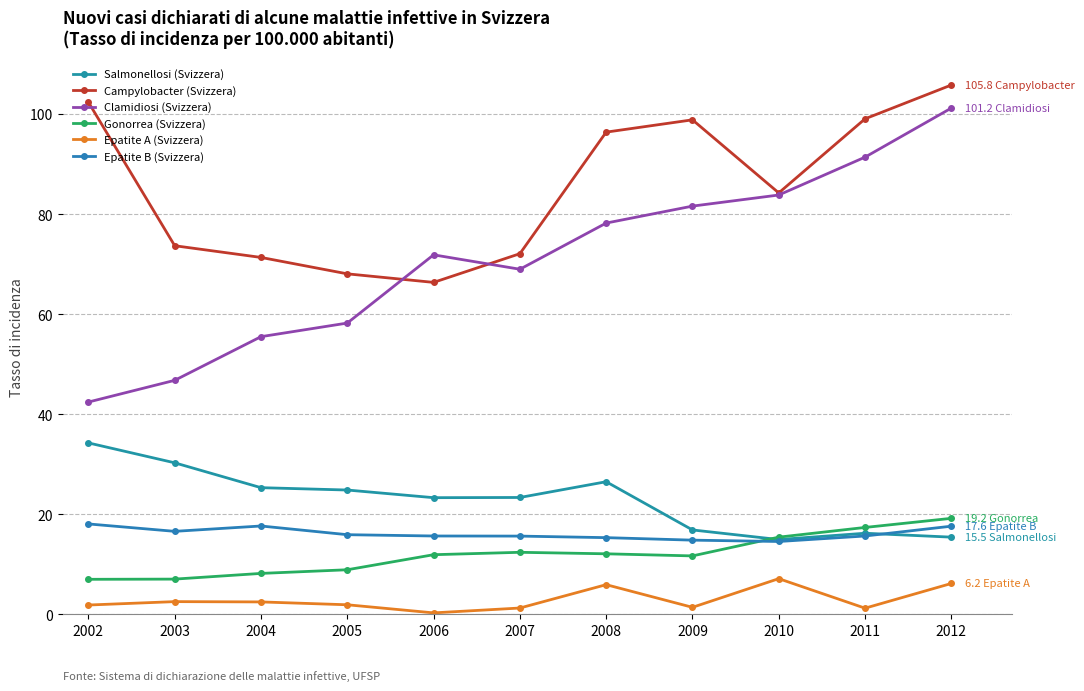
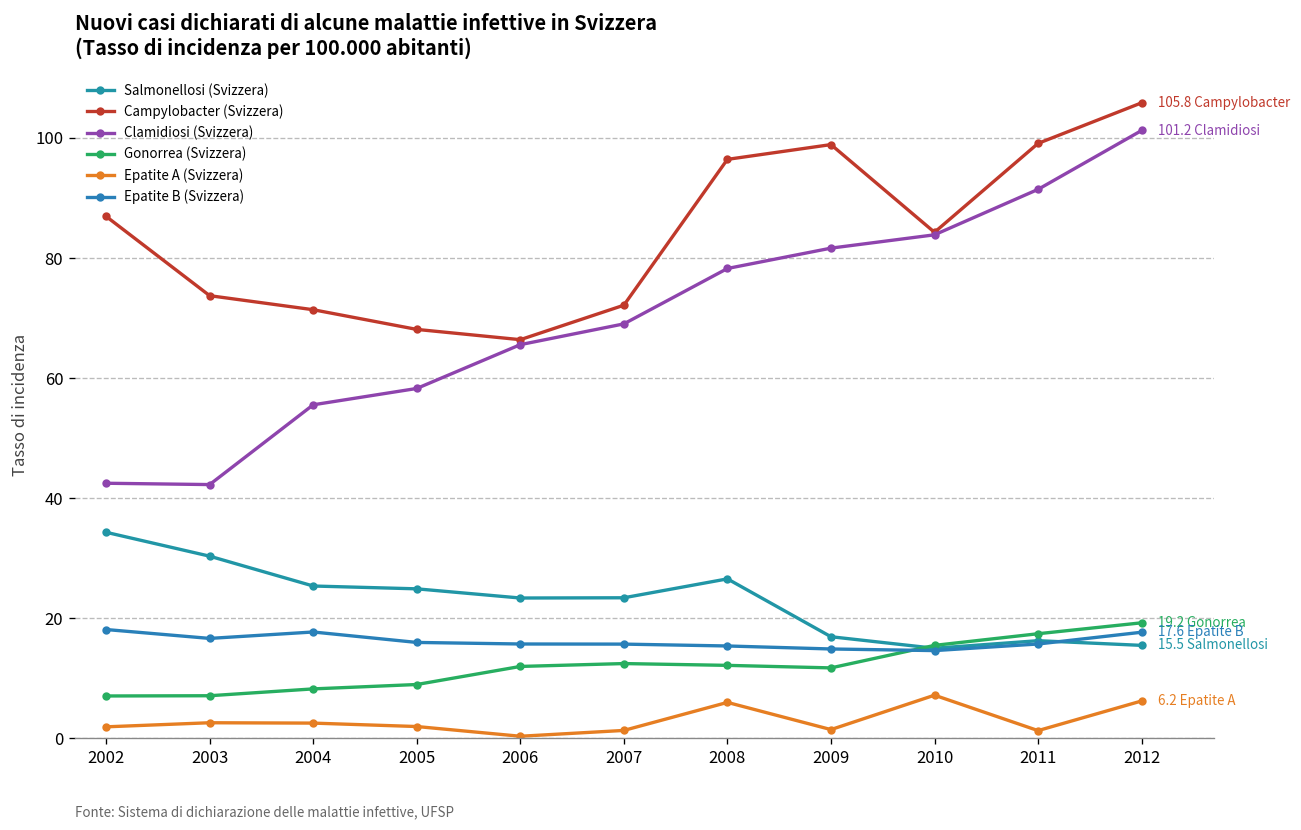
Campylobacter (Svizzera), 2002: 102 -> 87
Clamidiosi (Svizzera), 2003: 47 -> 42
Clamidiosi (Svizzera), 2006: 72 -> 66
